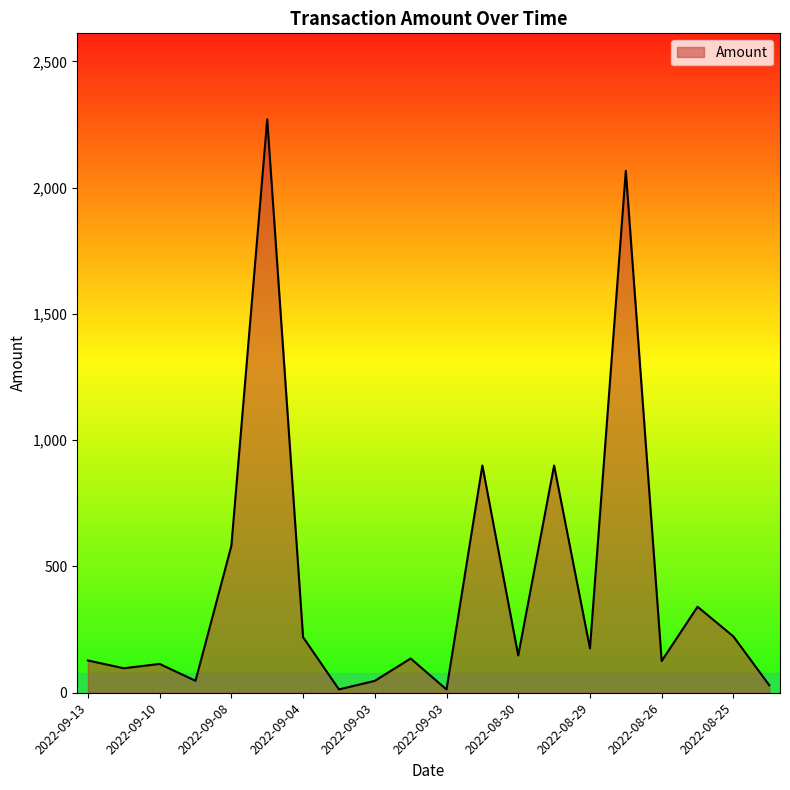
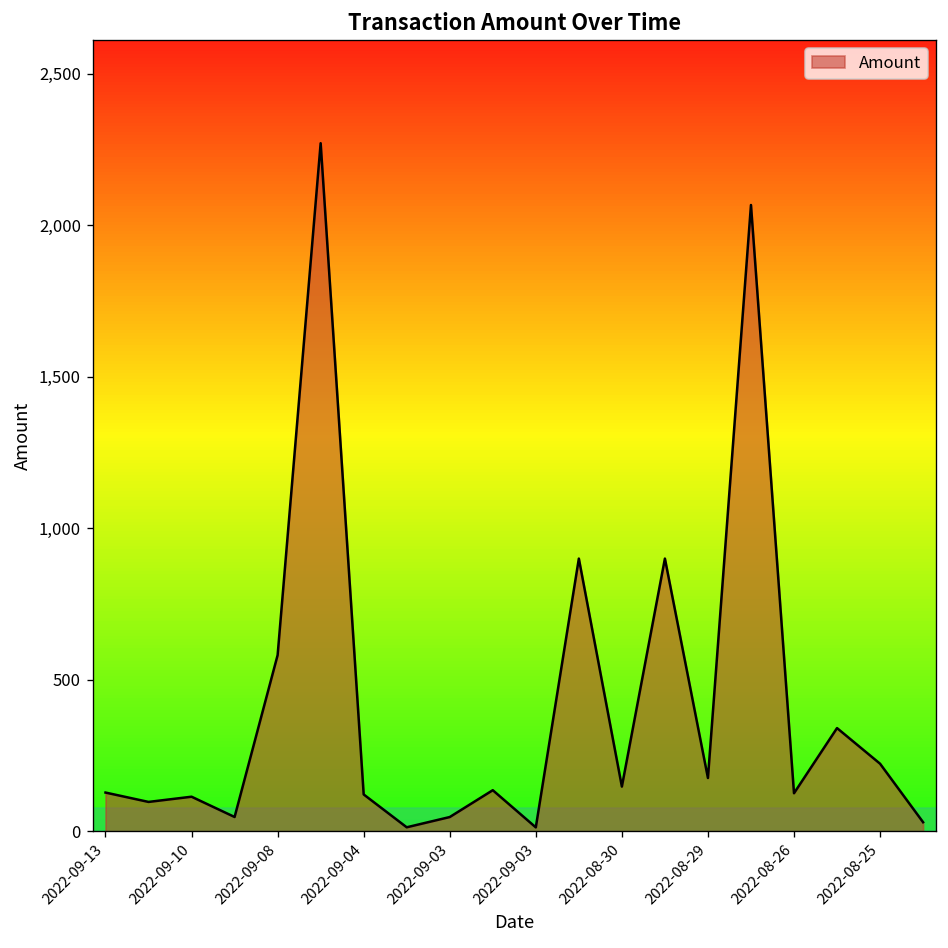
2022-09-04: 220 -> 120
